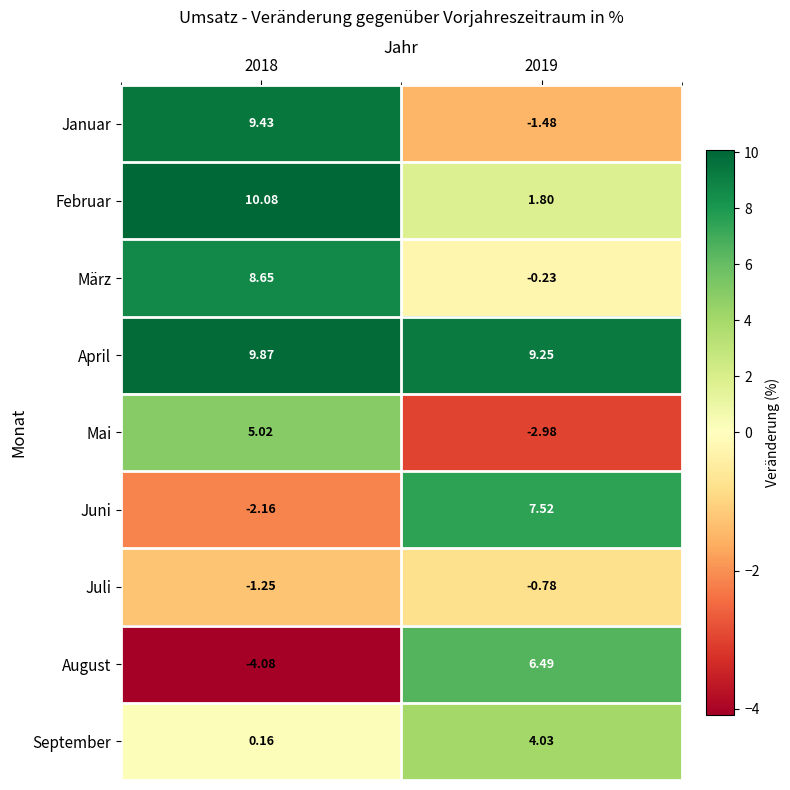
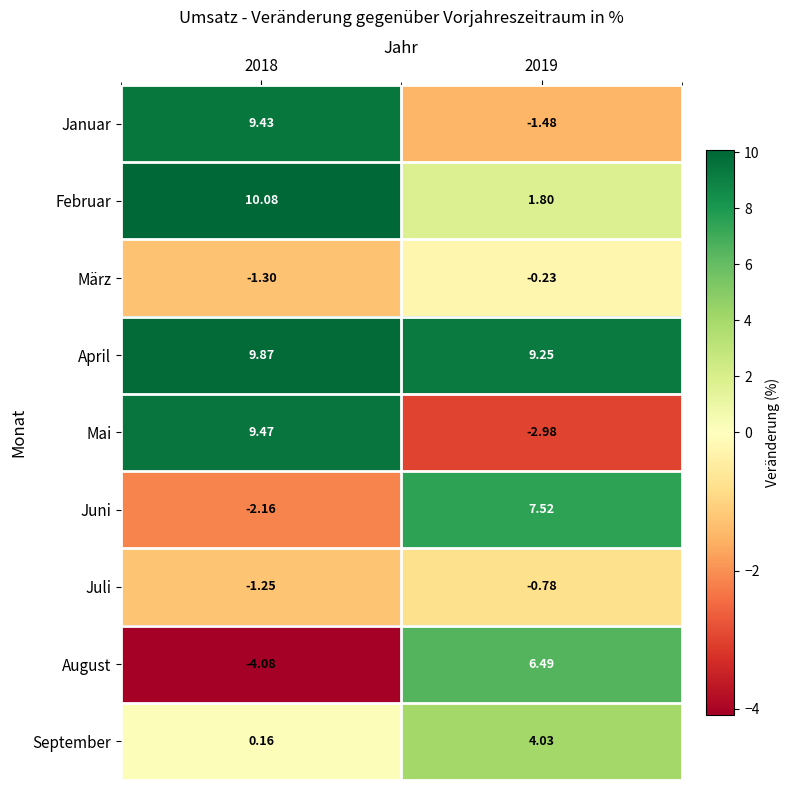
März, 2018: 8.65 -> -1.30
Mai, 2018: 5.02 -> 9.47
